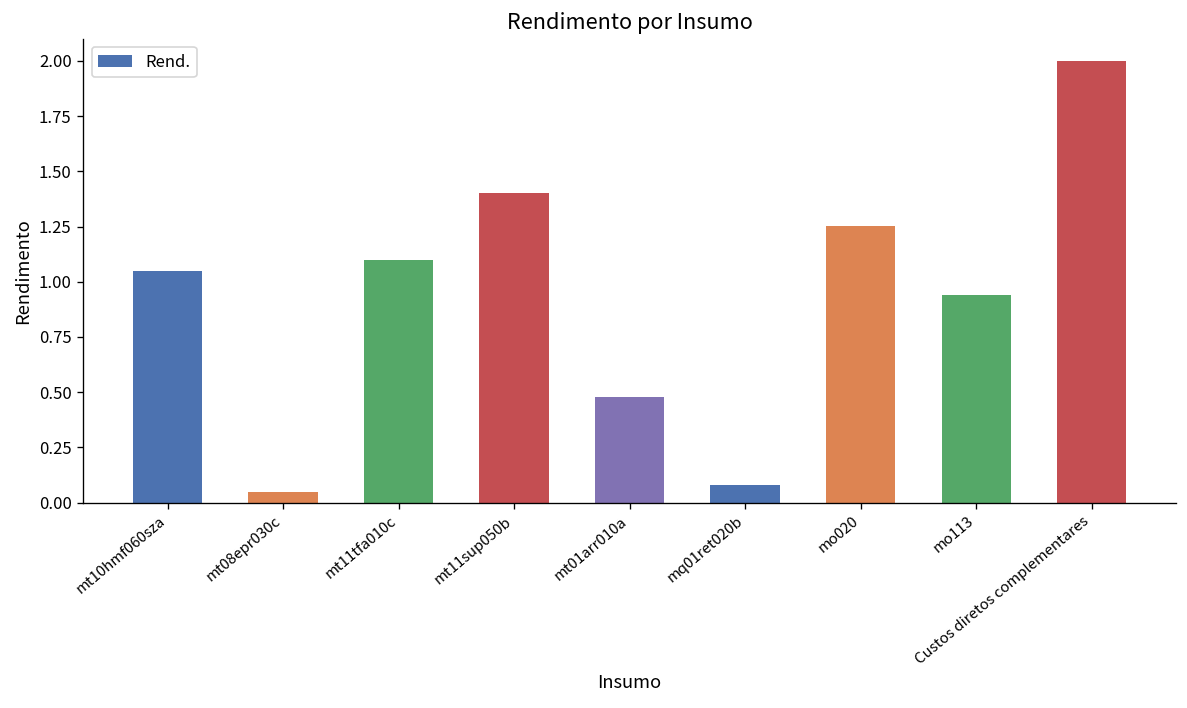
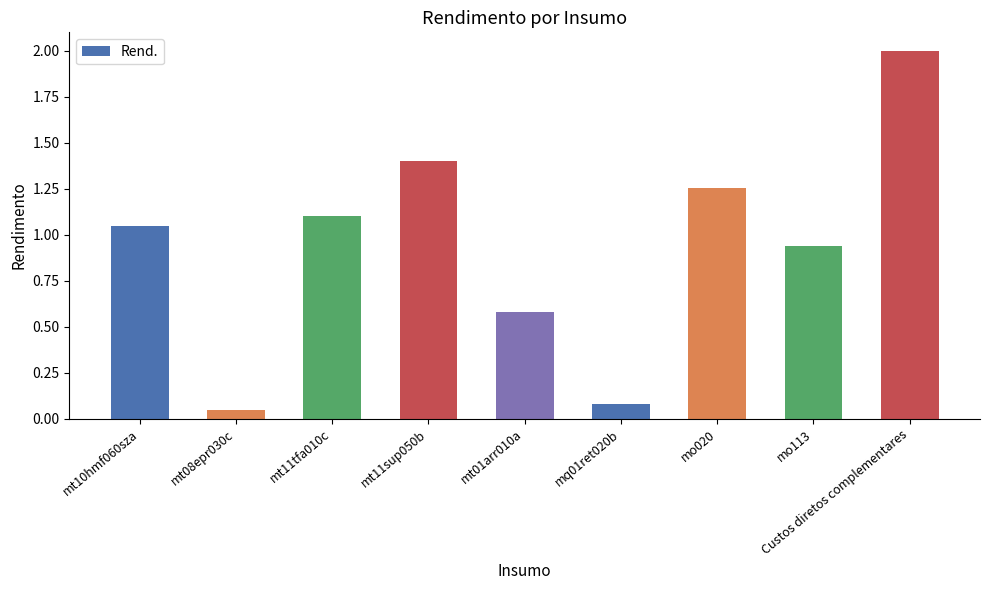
mt01arr010a: 0.48 -> 0.58
